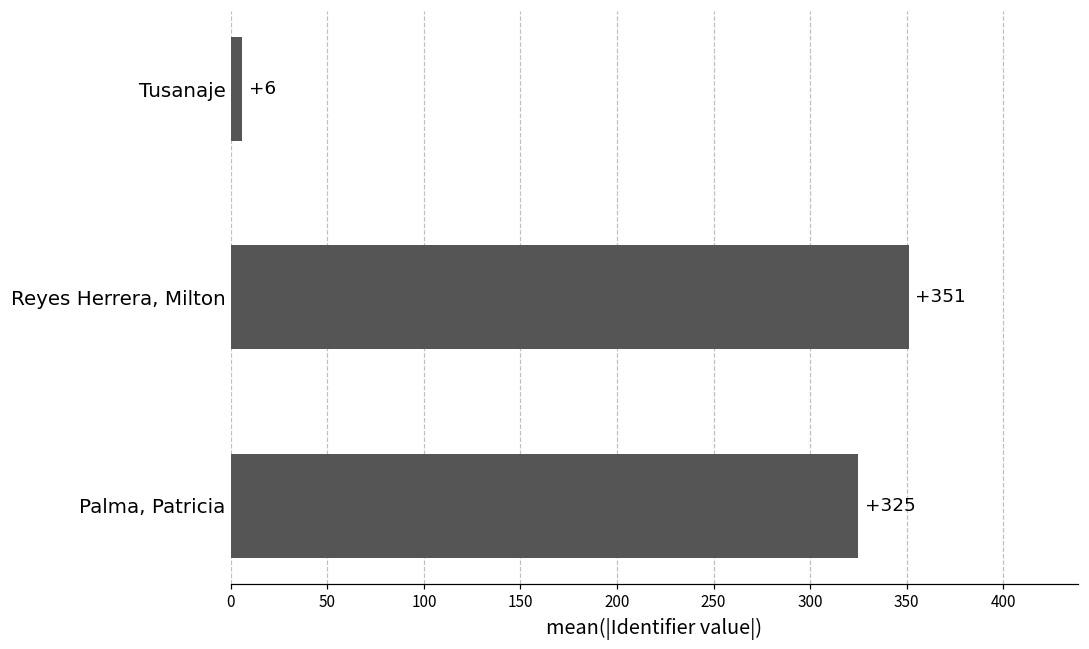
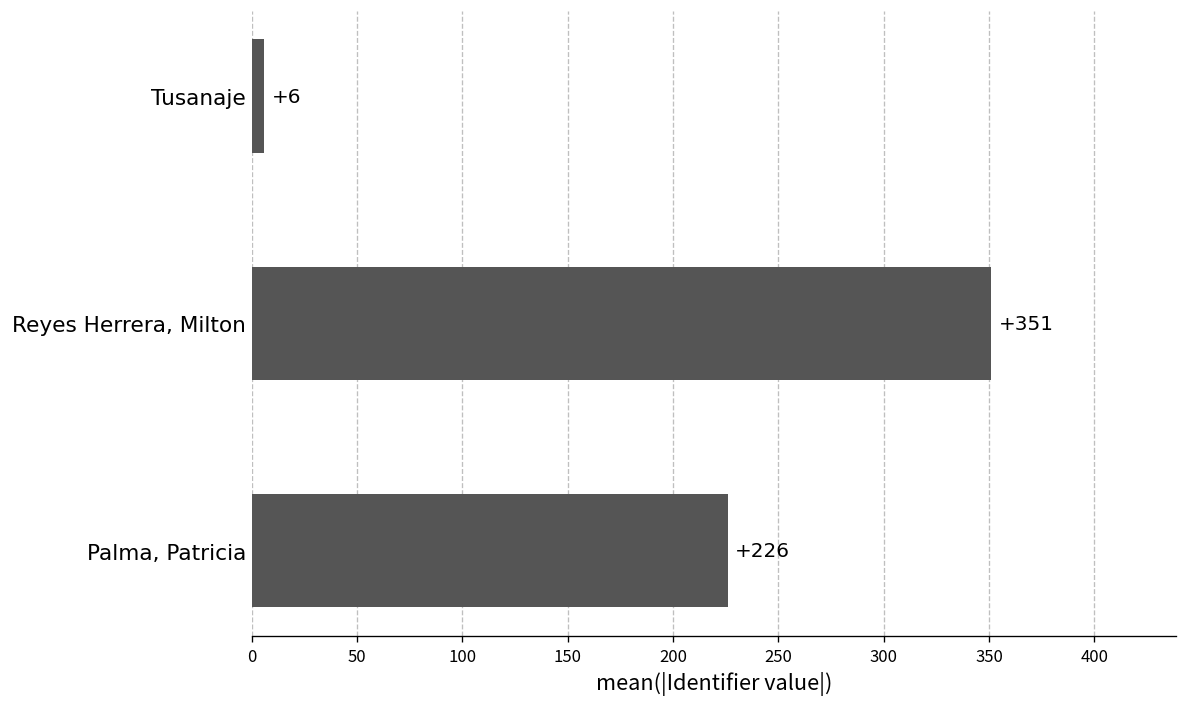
Palma, Patricia: +325 -> +226
